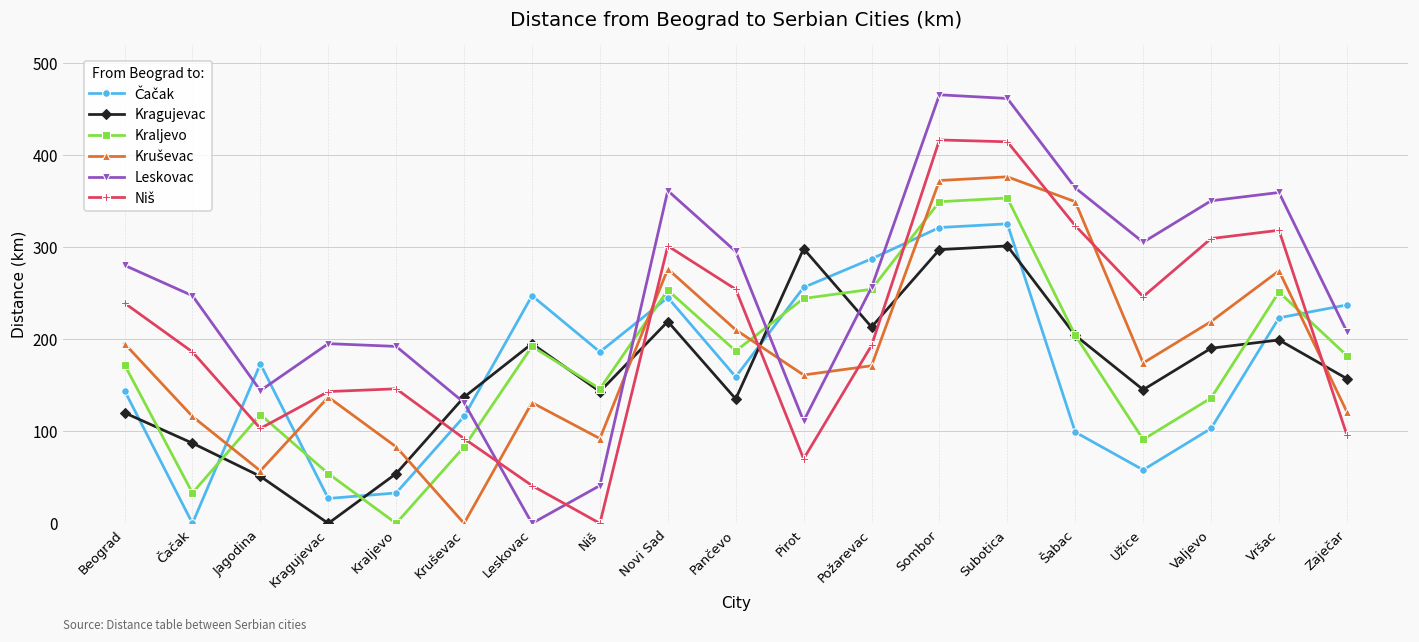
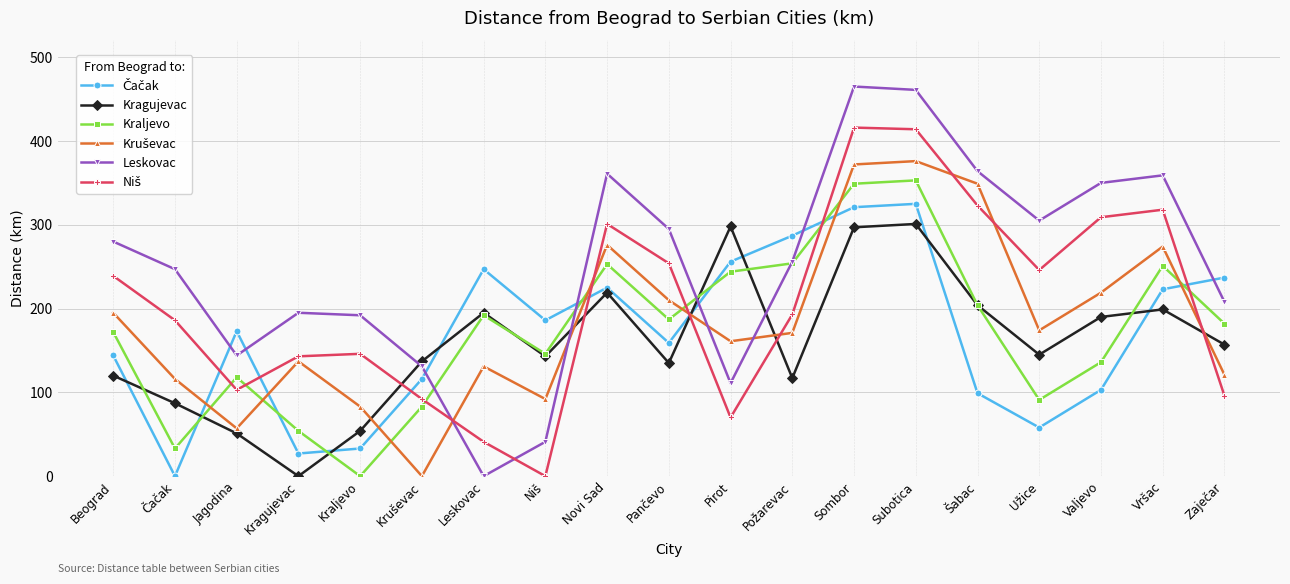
Čačak, Novi Sad: 250 -> 230
Kragujevac, Požarevac: 210 -> 120
